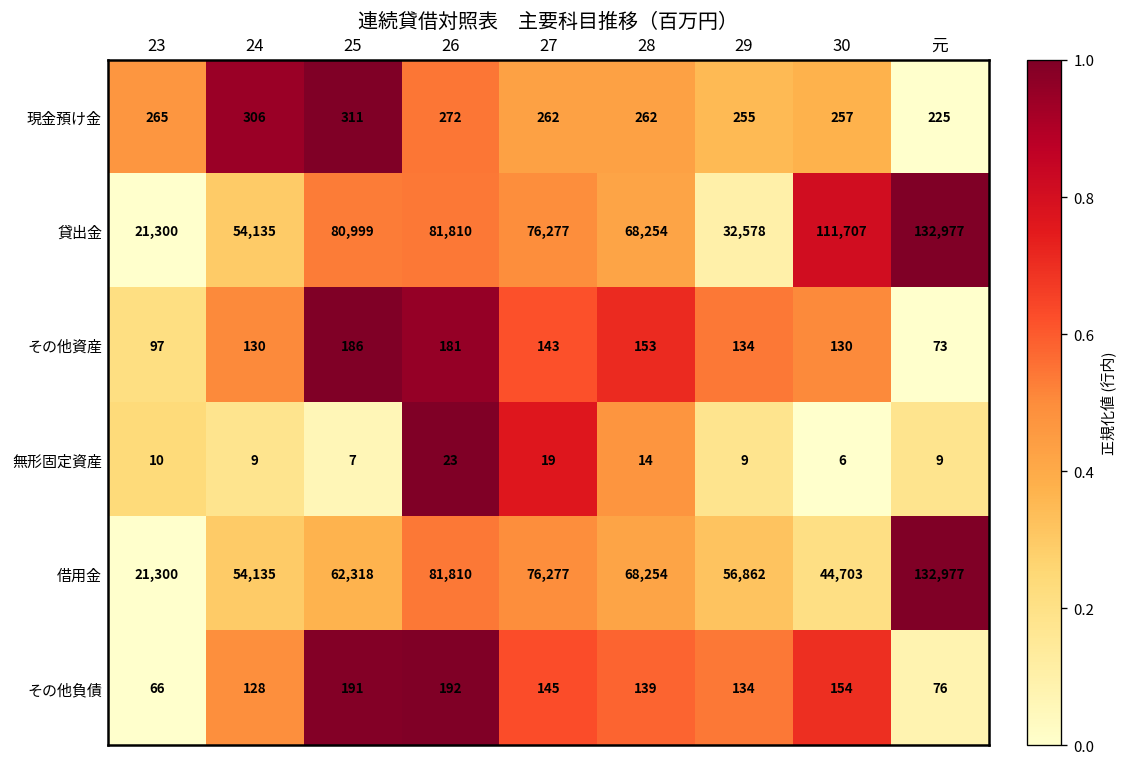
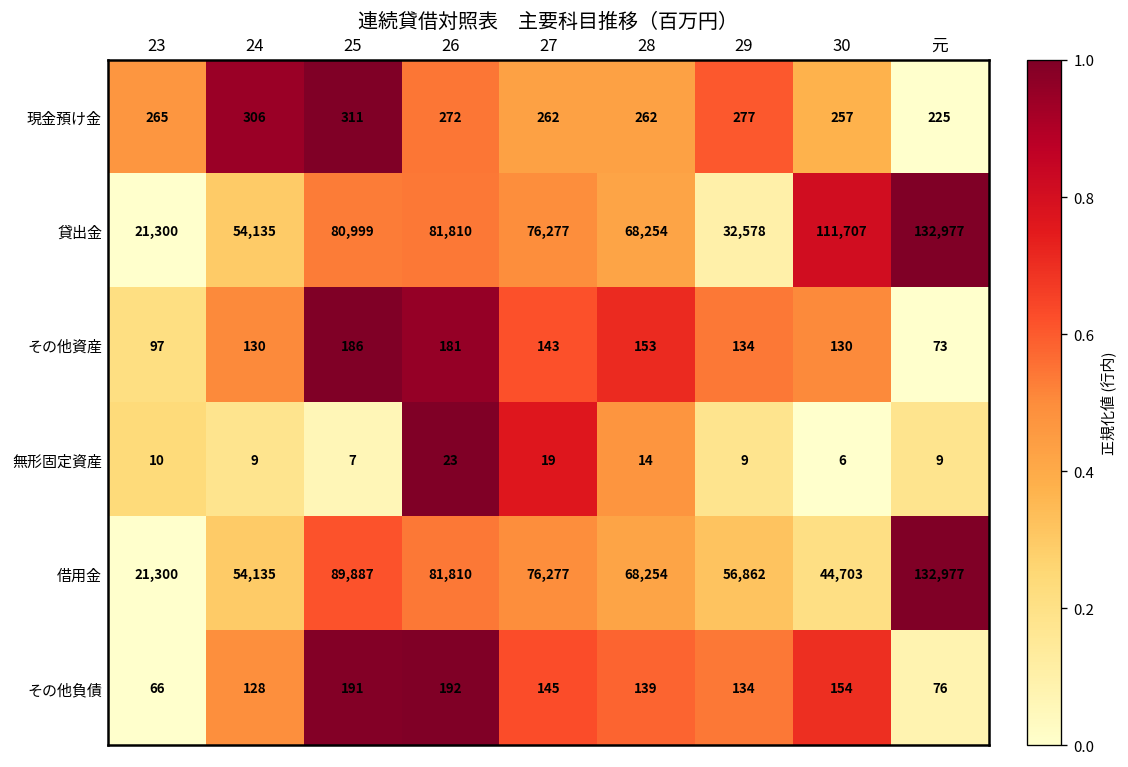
現金預け金, 29: 255 -> 277
借用金, 25: 62,318 -> 89,887
